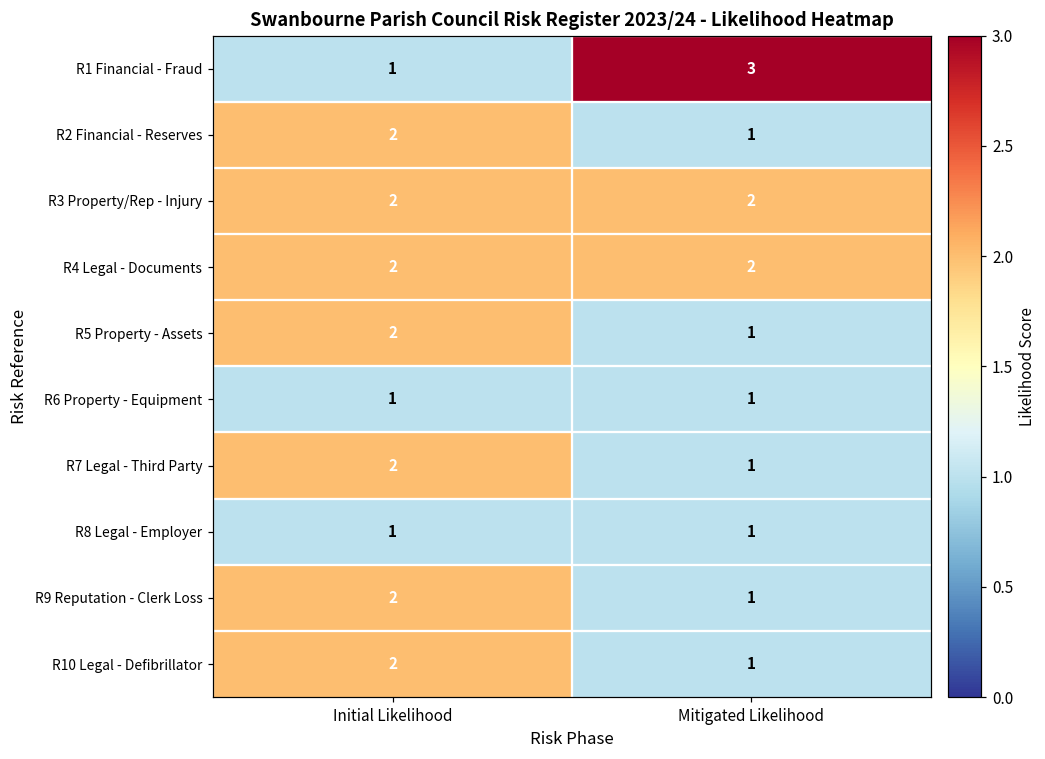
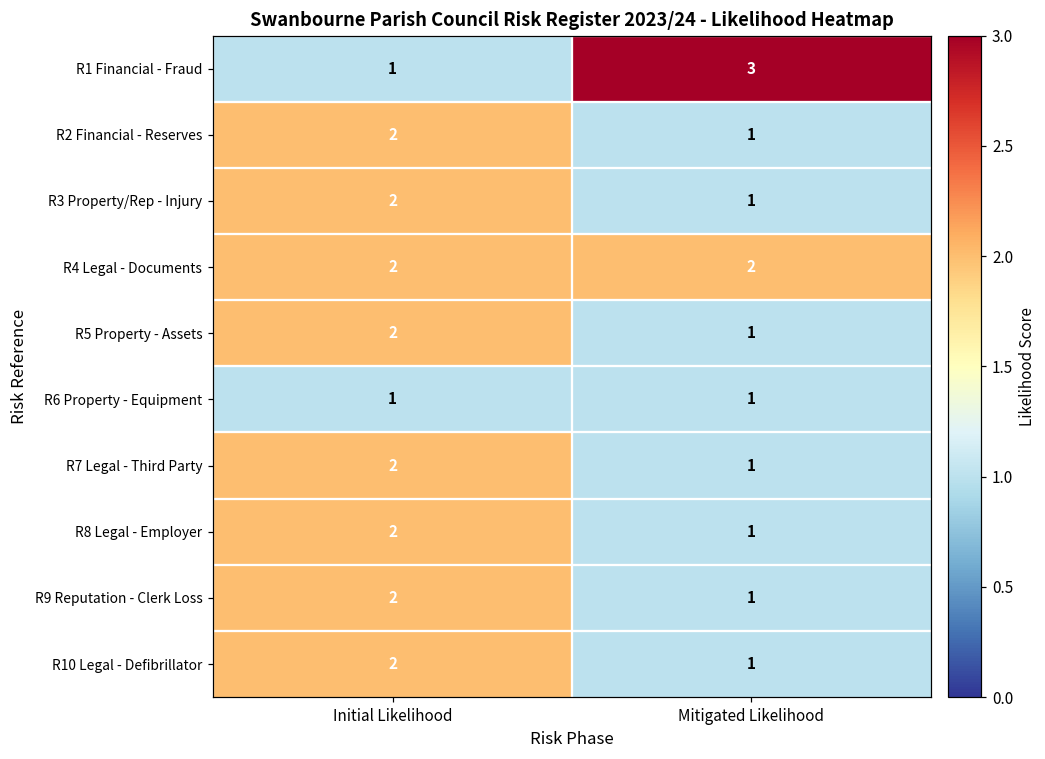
R3 Property/Rep - Injury, Mitigated Likelihood: 2 -> 1
R8 Legal - Employer, Initial Likelihood: 1 -> 2
